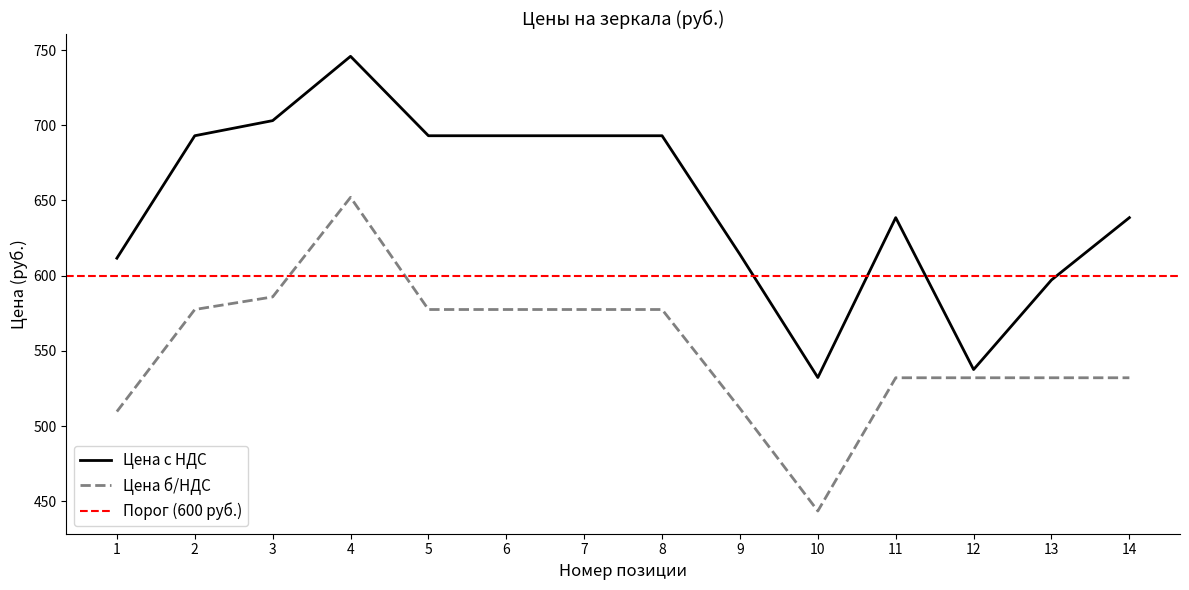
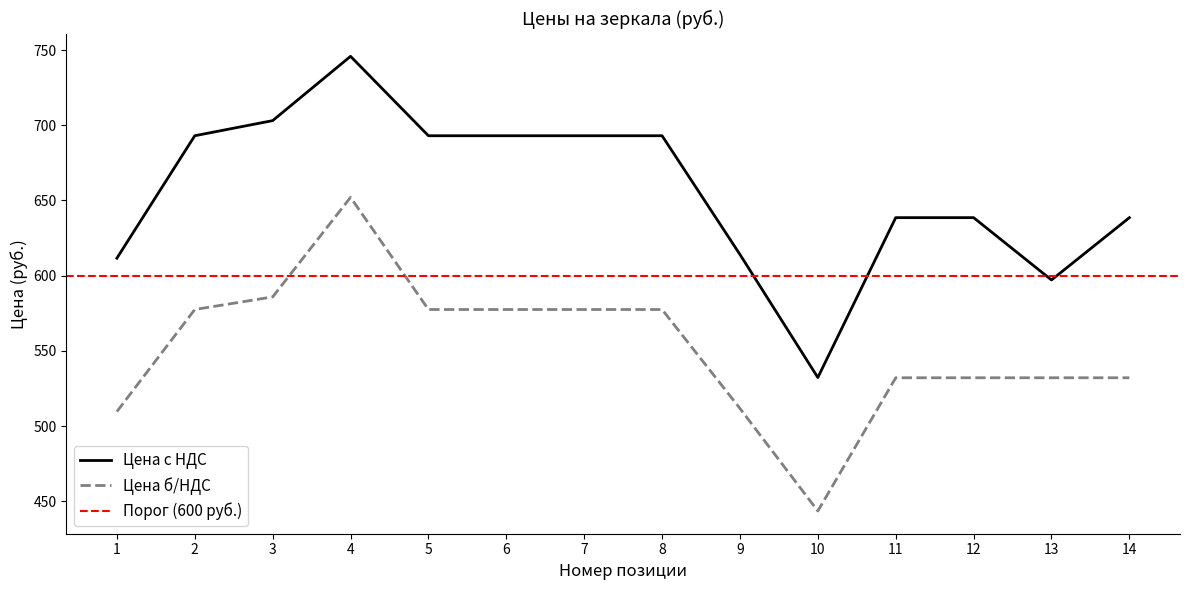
Цена с НДС, 12: 538 -> 639
